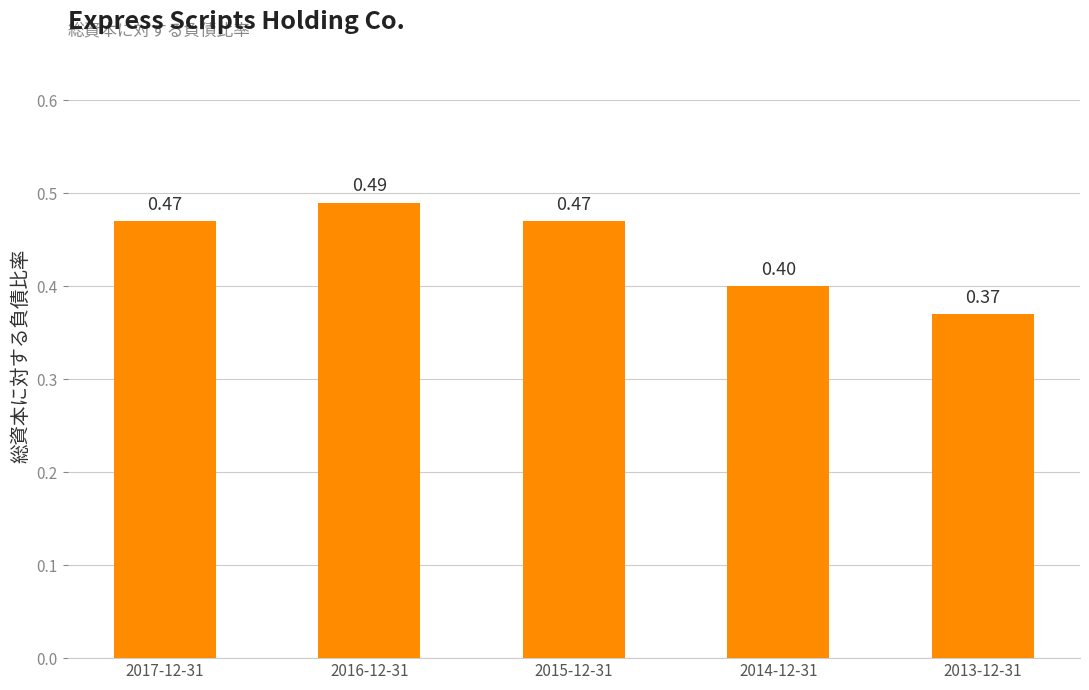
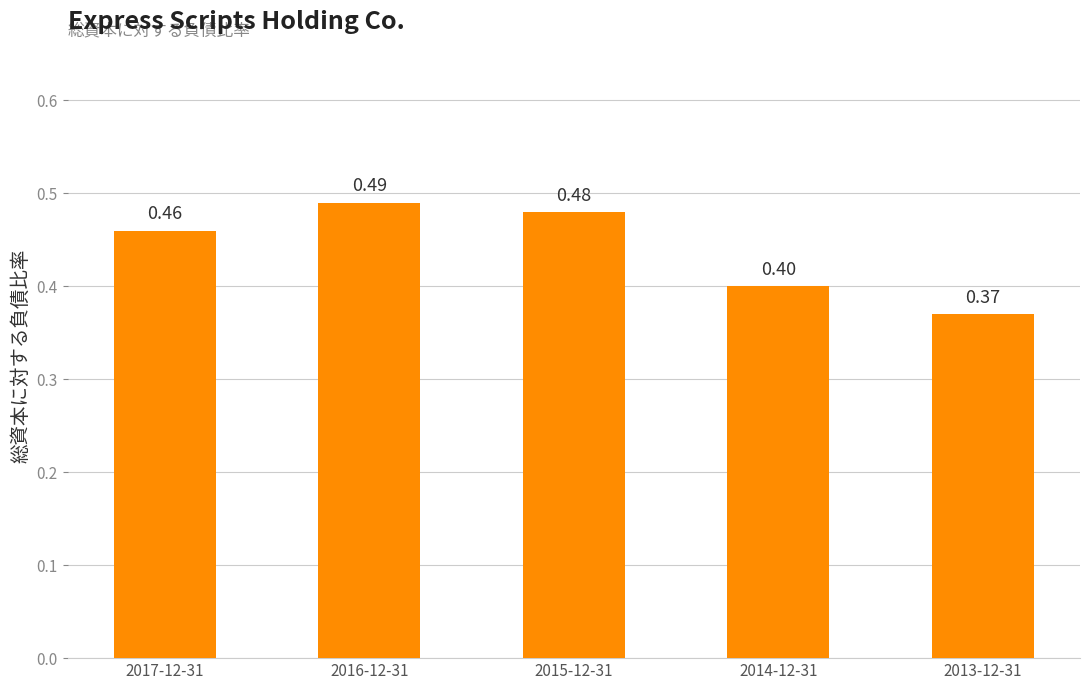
2017-12-31: 0.47 -> 0.46
2015-12-31: 0.47 -> 0.48
